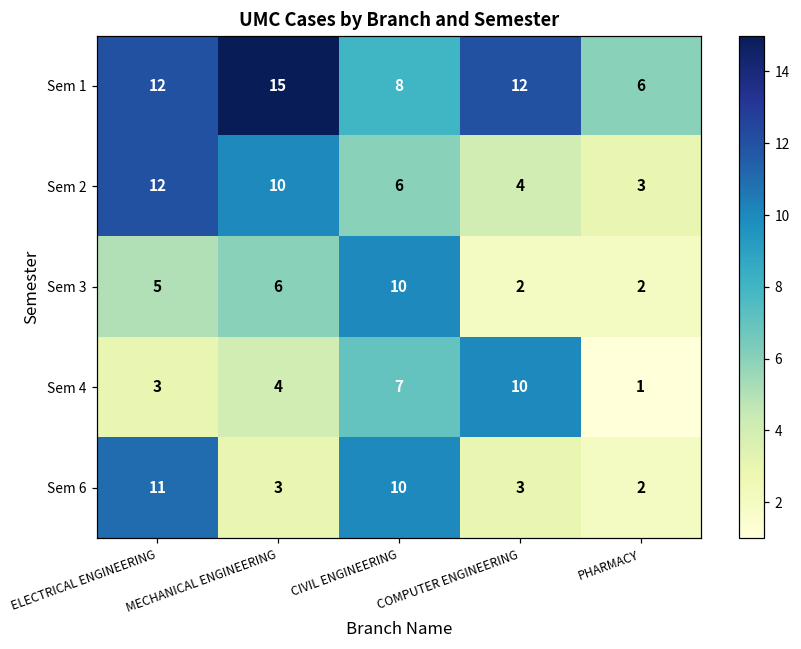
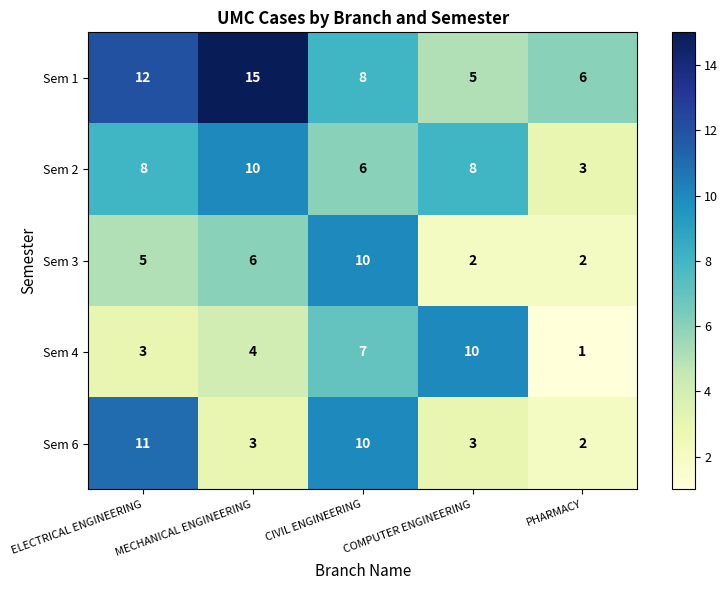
Sem 1, COMPUTER ENGINEERING: 12 -> 5
Sem 2, ELECTRICAL ENGINEERING: 12 -> 8
Sem 2, COMPUTER ENGINEERING: 4 -> 8
